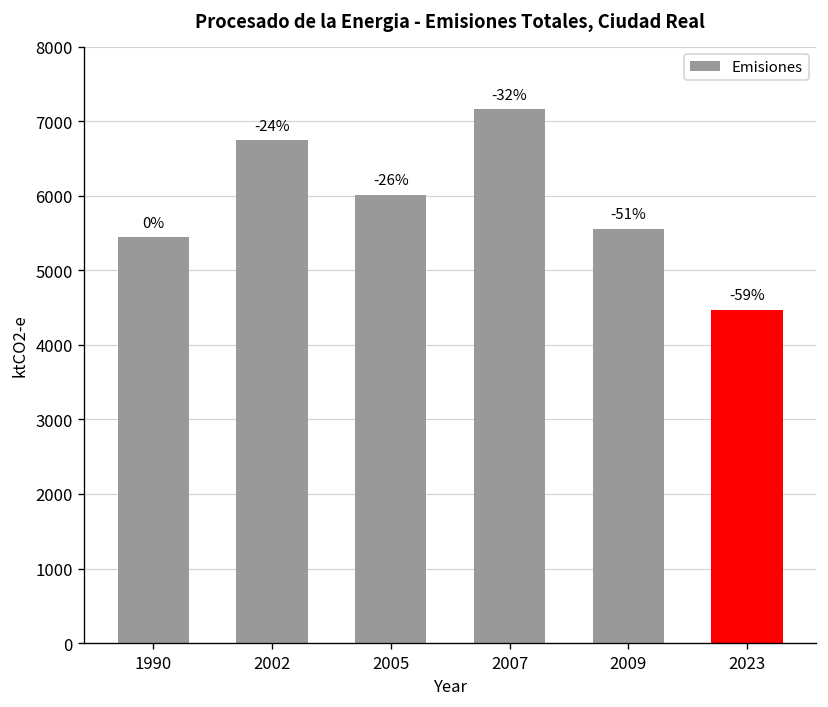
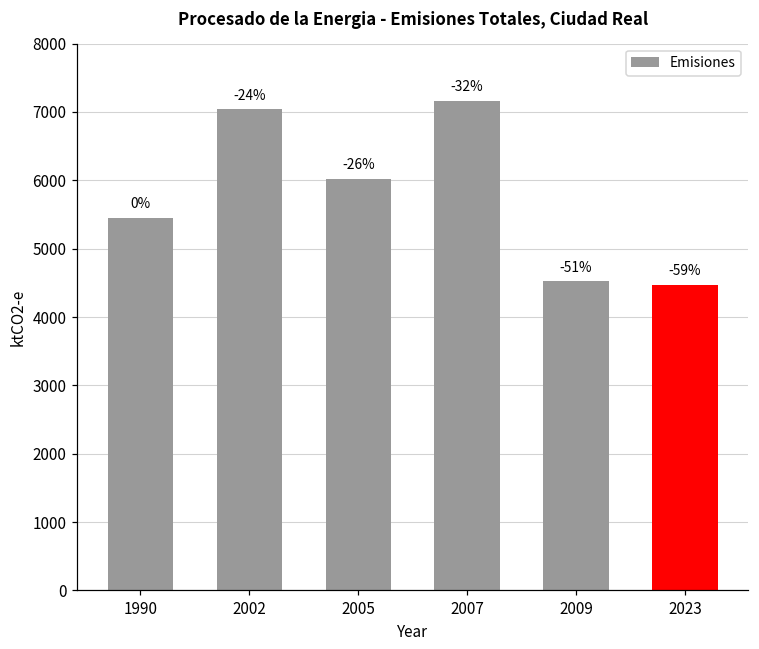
2002: 6700 -> 7000
2009: 5600 -> 4500
